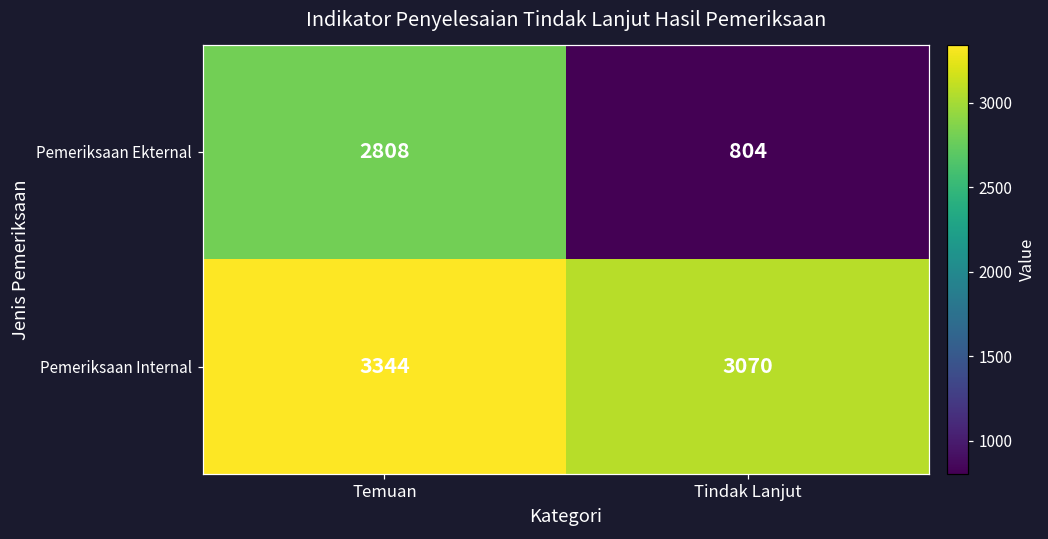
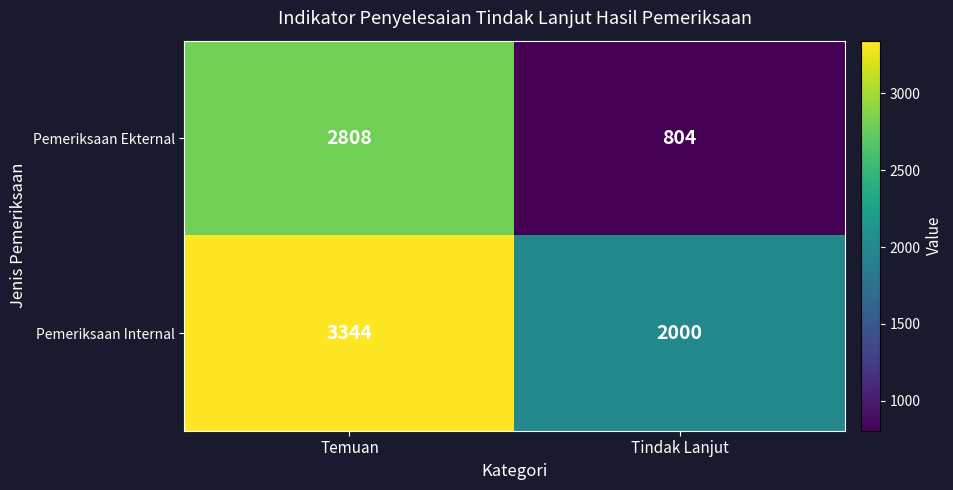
Pemeriksaan Internal, Tindak Lanjut: 3070 -> 2000
